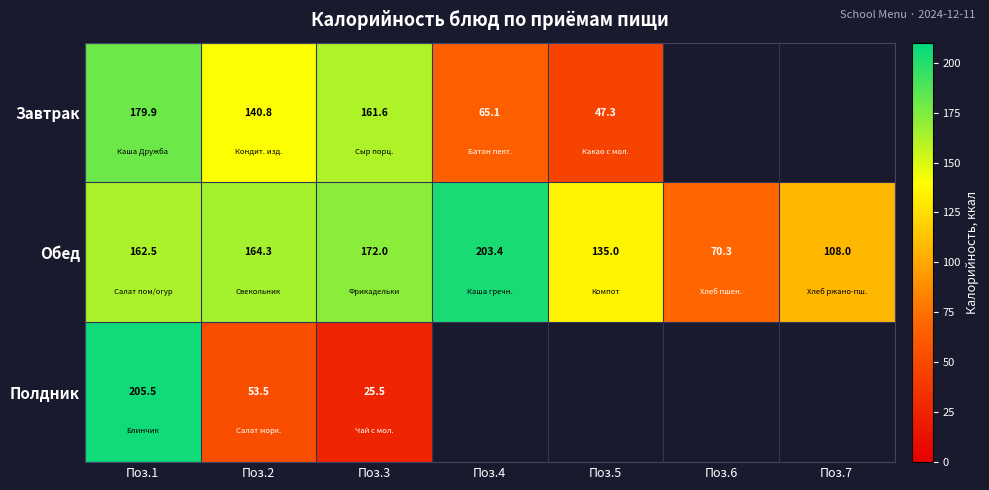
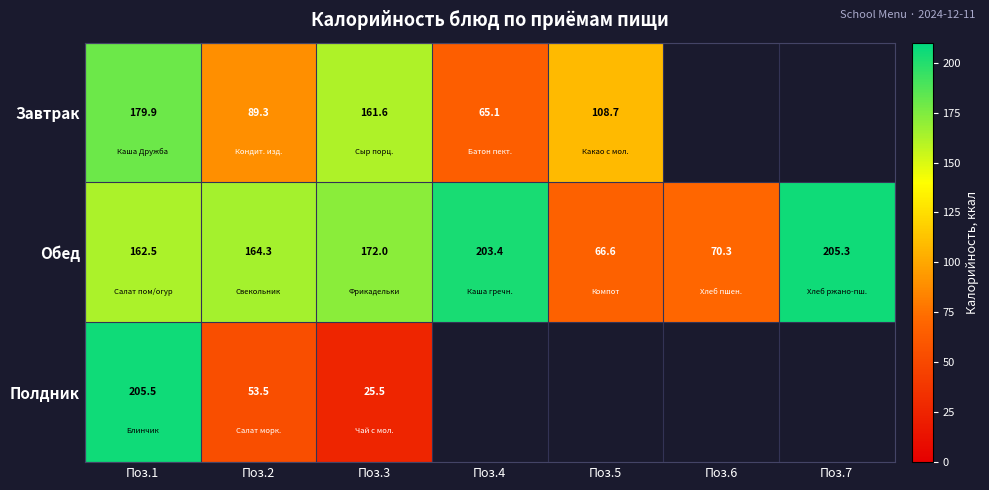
Завтрак, Поз.2: 140.8 -> 89.3
Завтрак, Поз.5: 47.3 -> 108.7
Обед, Поз.5: 135.0 -> 66.6
Обед, Поз.7: 108.0 -> 205.3
